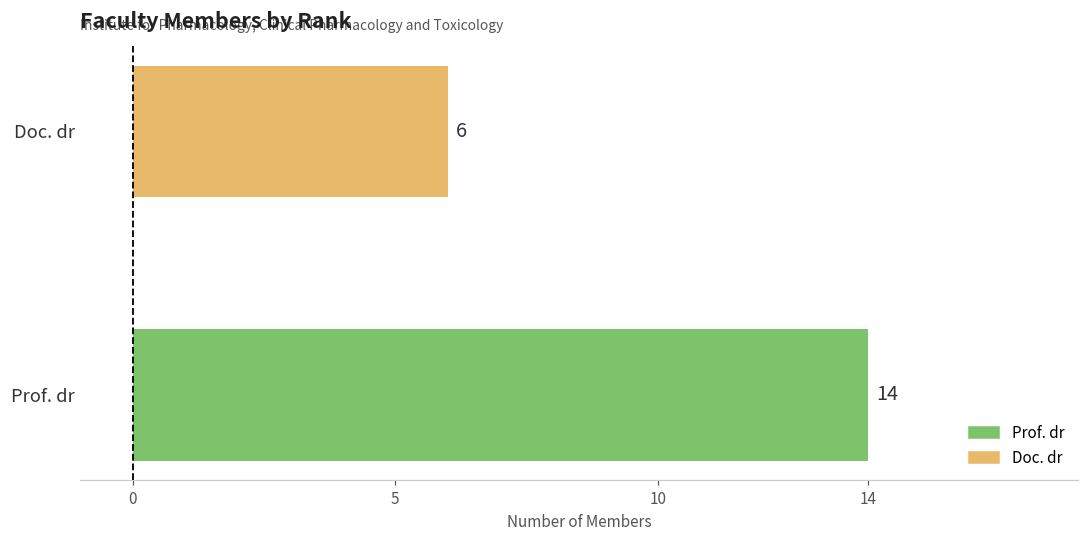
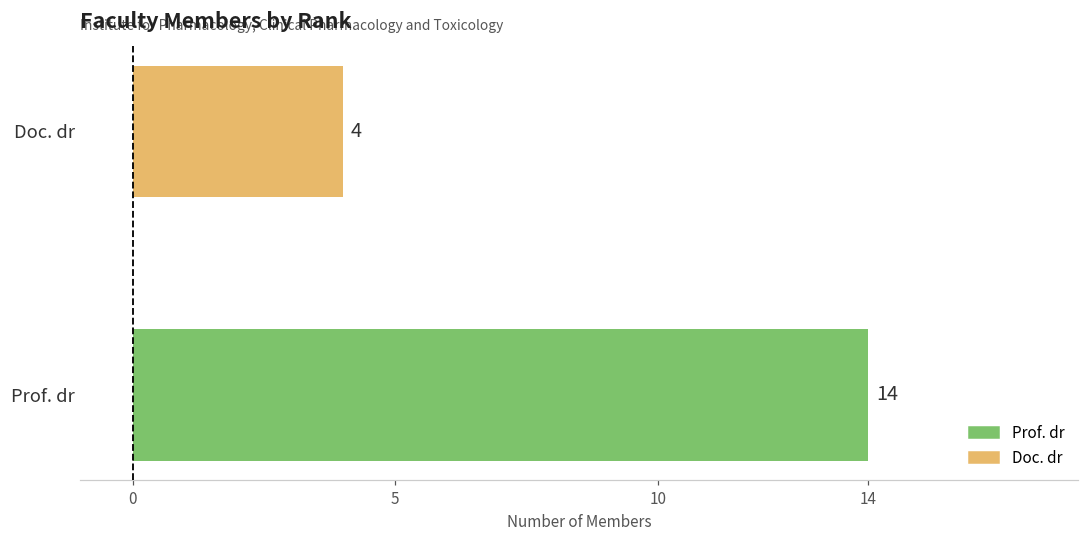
Doc. dr: 6 -> 4
